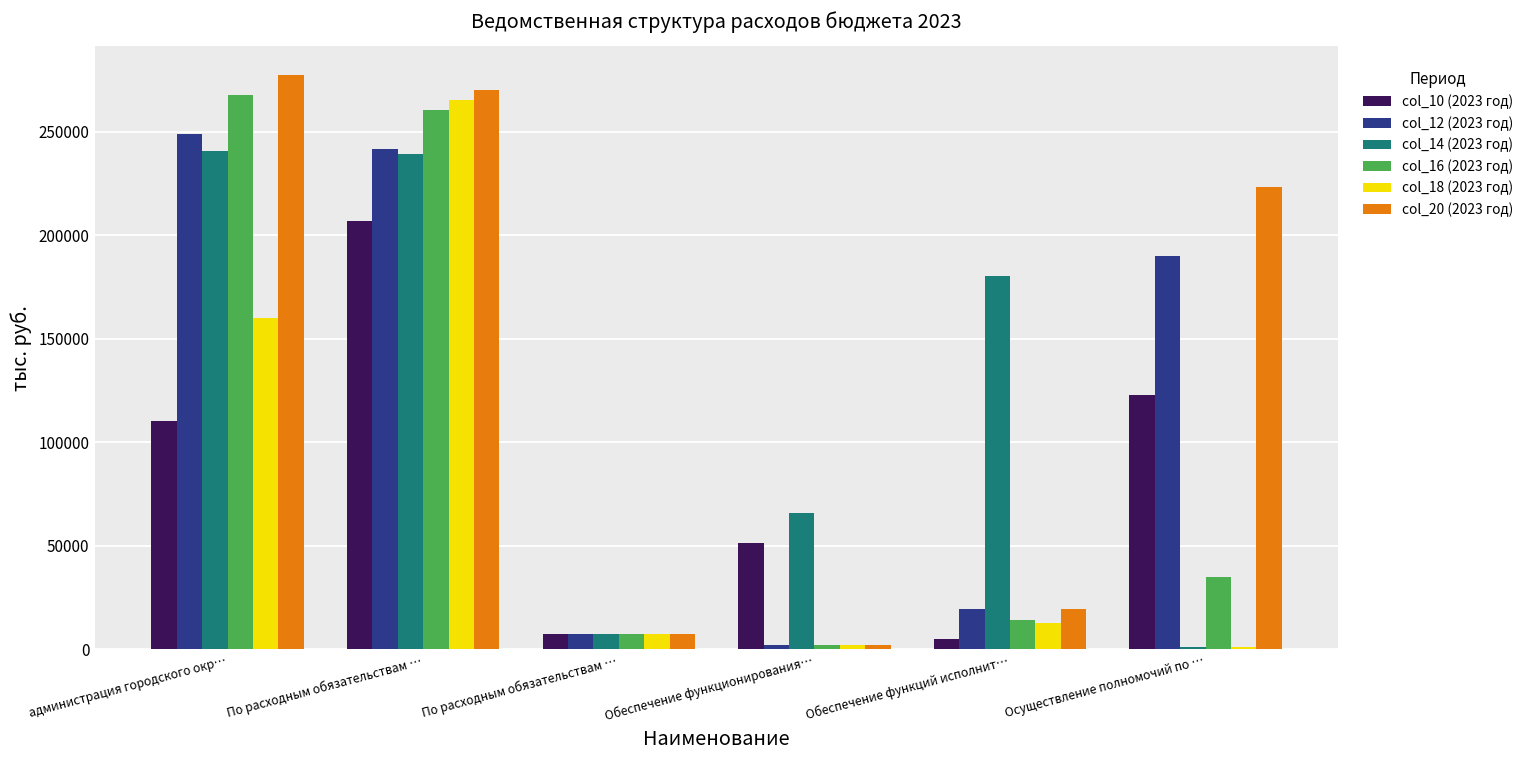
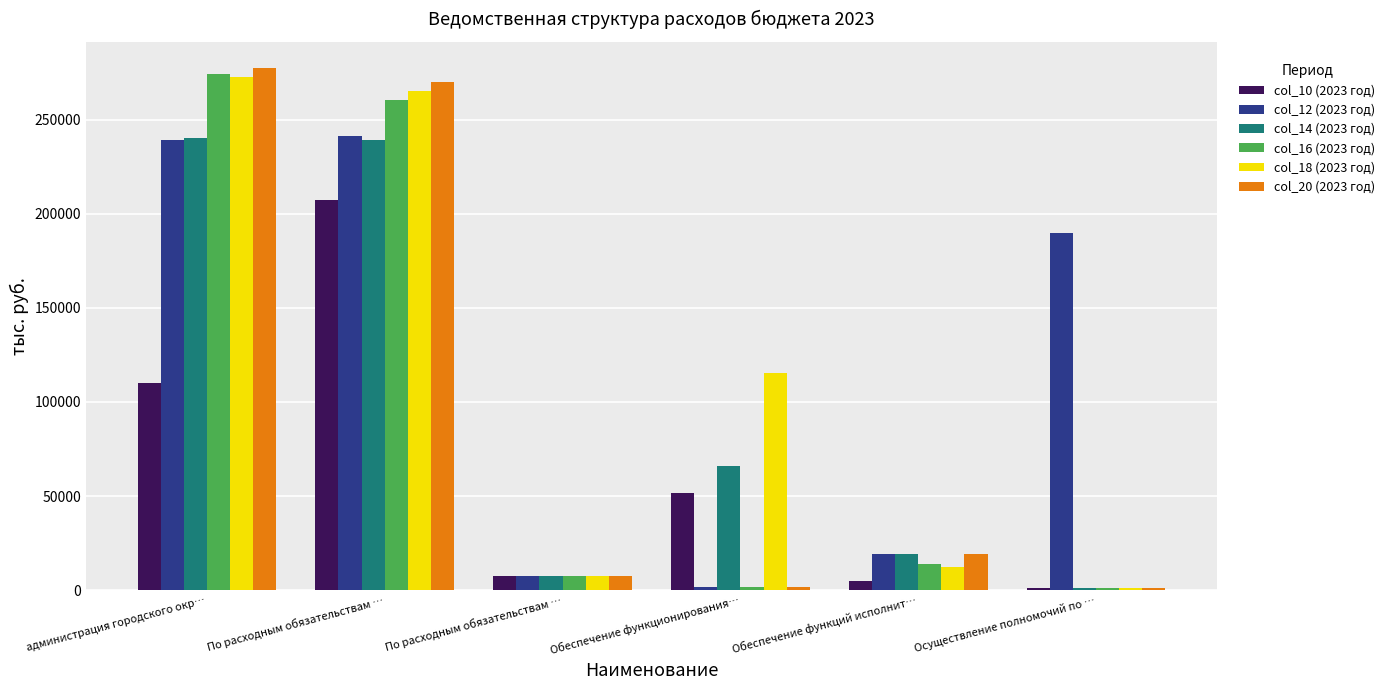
col_12 (2023 год), администрация городского окр…: 249000 -> 239000
col_16 (2023 год), администрация городского окр…: 268000 -> 274000
col_18 (2023 год), администрация городского окр…: 160000 -> 273000
col_18 (2023 год), Обеспечение функционирования…: 2000 -> 115000
col_14 (2023 год), Обеспечение функций исполнит…: 180000 -> 19000
col_10 (2023 год), Осуществление полномочий по …: 123000 -> 1000
col_16 (2023 год), Осуществление полномочий по …: 35000 -> 1000
col_20 (2023 год), Осуществление полномочий по …: 223000 -> 1000
